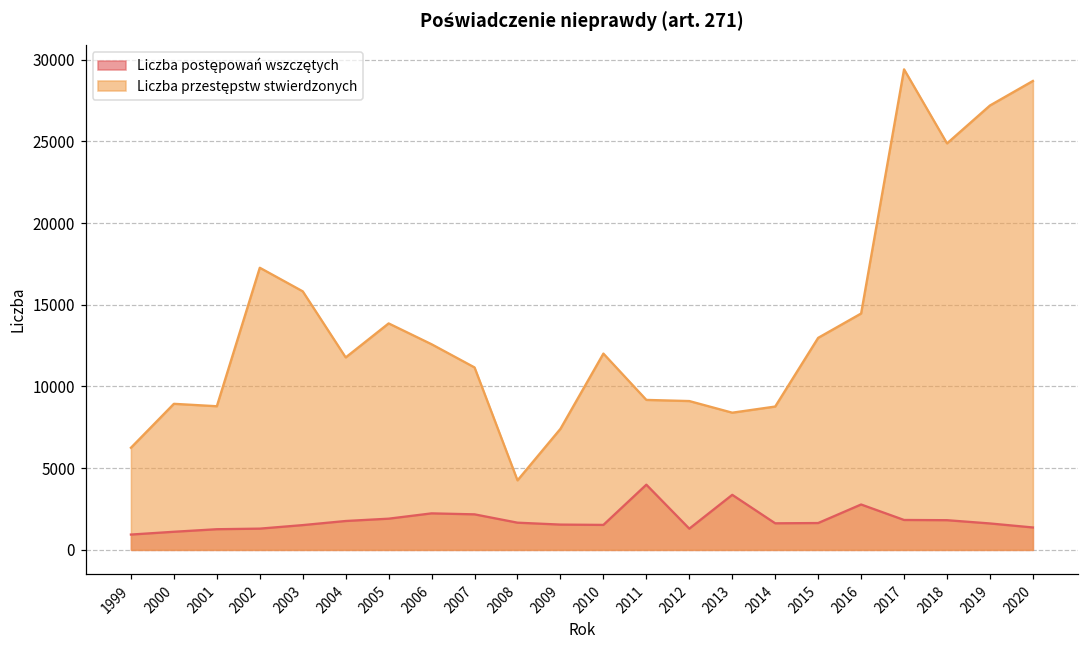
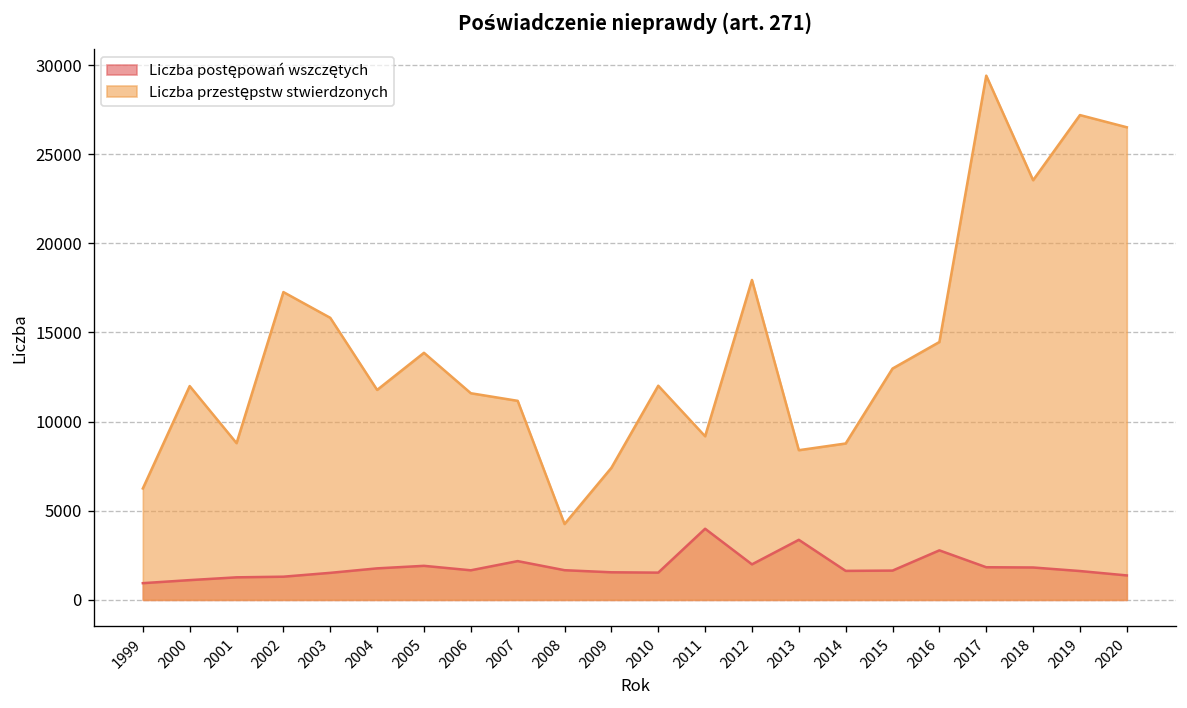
Liczba przestępstw stwierdzonych, 2000: 8900 -> 12000
Liczba postępowań wszczętych, 2006: 2200 -> 1700
Liczba przestępstw stwierdzonych, 2006: 12600 -> 11600
Liczba postępowań wszczętych, 2012: 1300 -> 2000
Liczba przestępstw stwierdzonych, 2012: 9100 -> 17900
Liczba przestępstw stwierdzonych, 2018: 24900 -> 23500
Liczba przestępstw stwierdzonych, 2020: 28700 -> 26500
